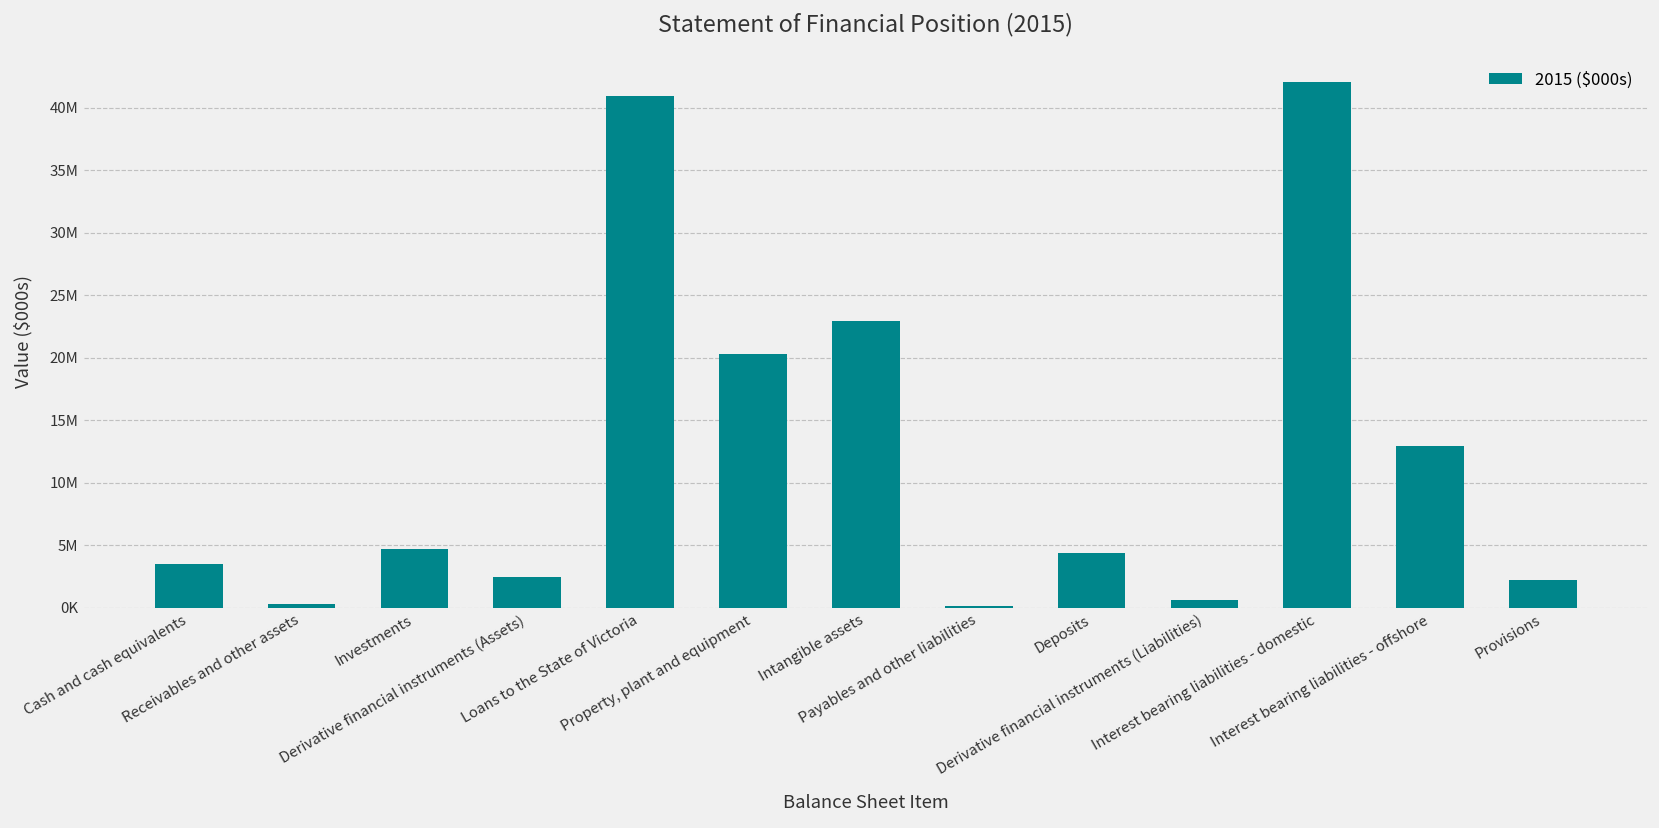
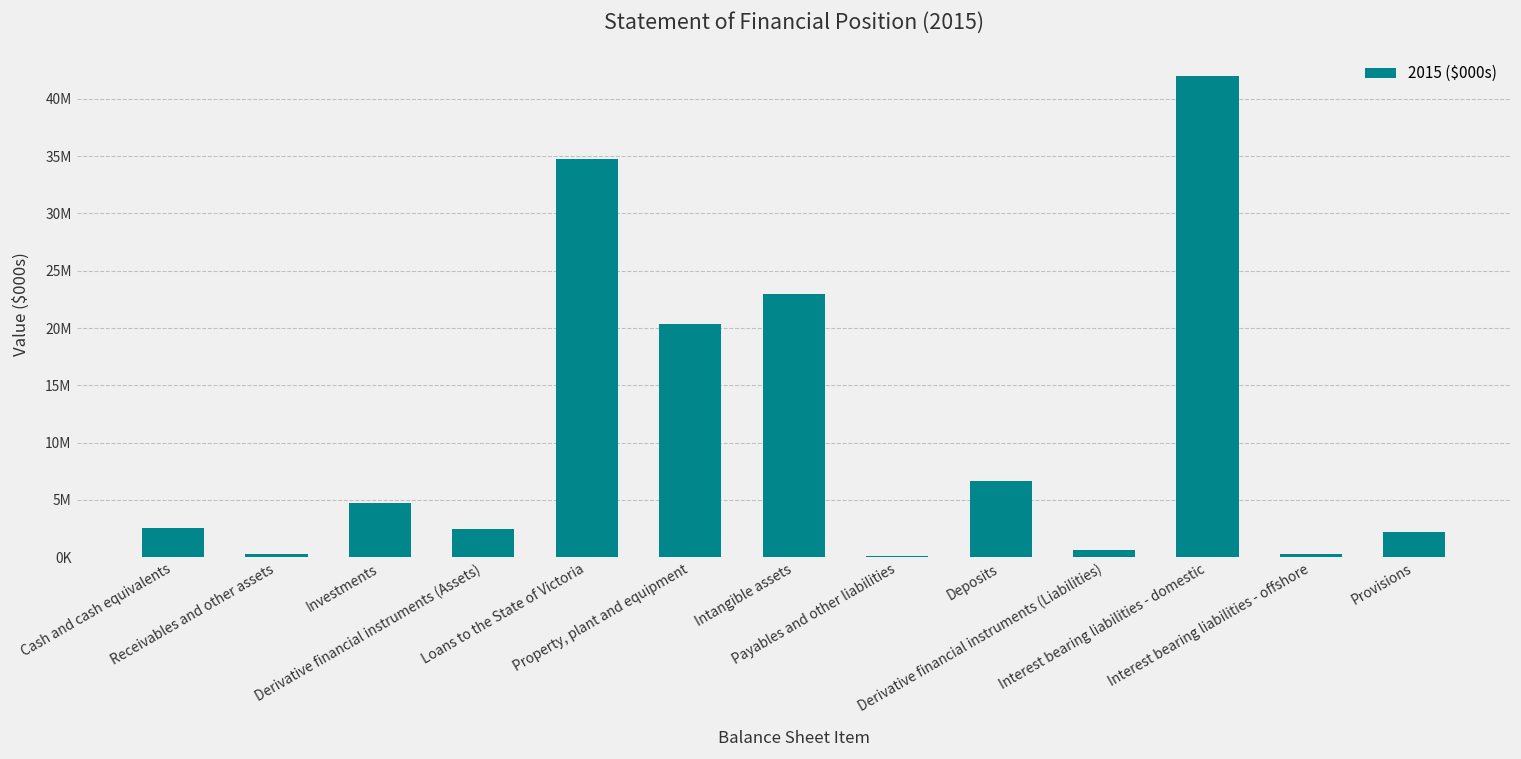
Cash and cash equivalents: 3500000 -> 2600000
Loans to the State of Victoria: 41000000 -> 34800000
Deposits: 4400000 -> 6700000
Interest bearing liabilities - offshore: 12900000 -> 300000
